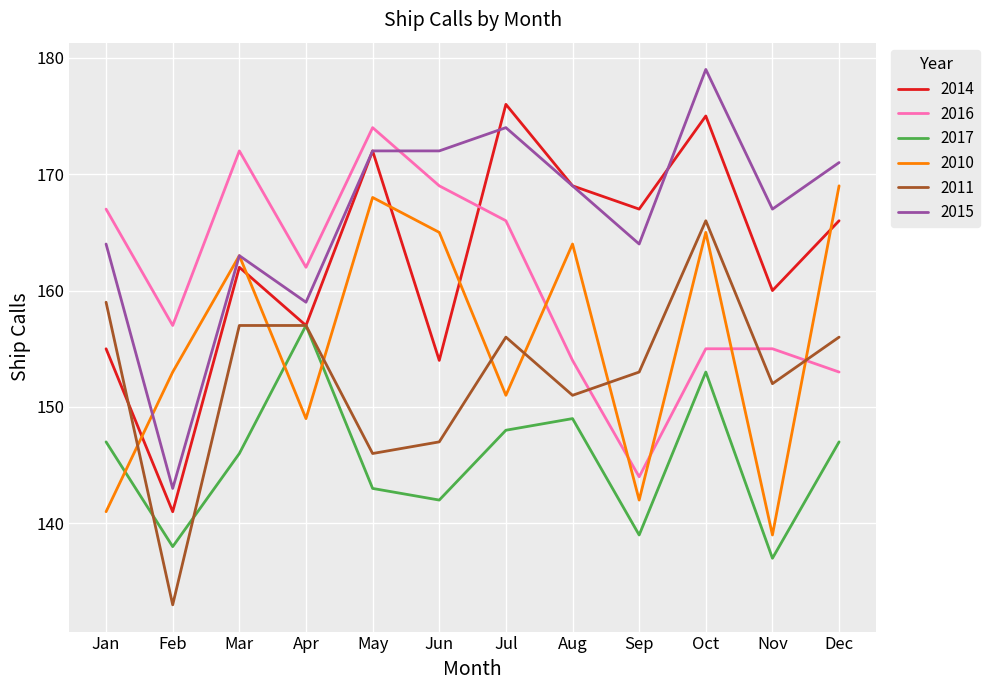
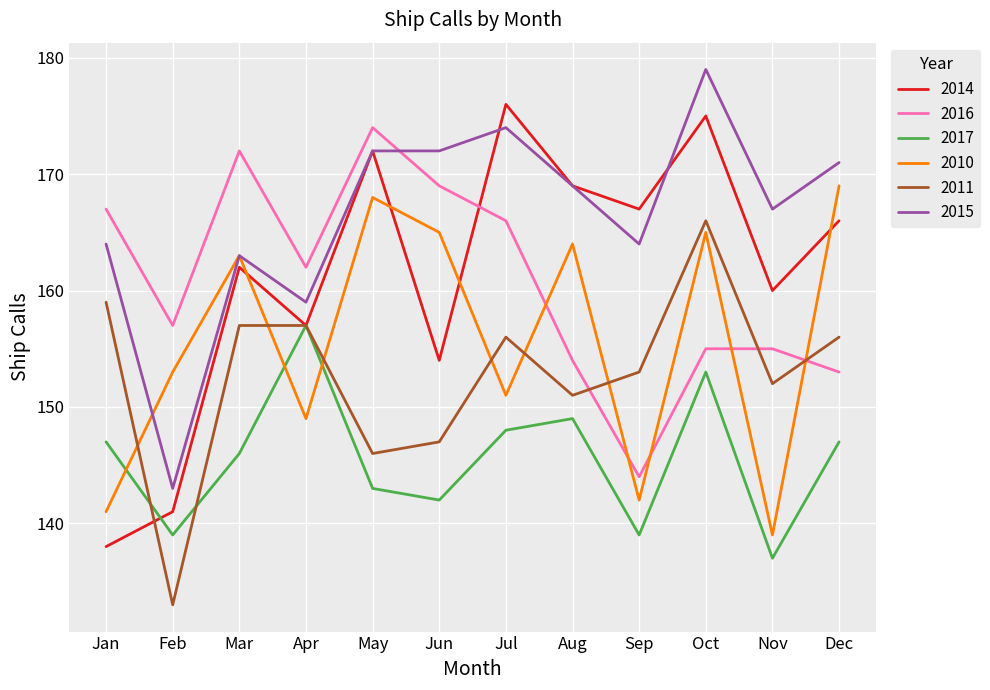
2014, Jan: 155 -> 138
2017, Feb: 138 -> 139
